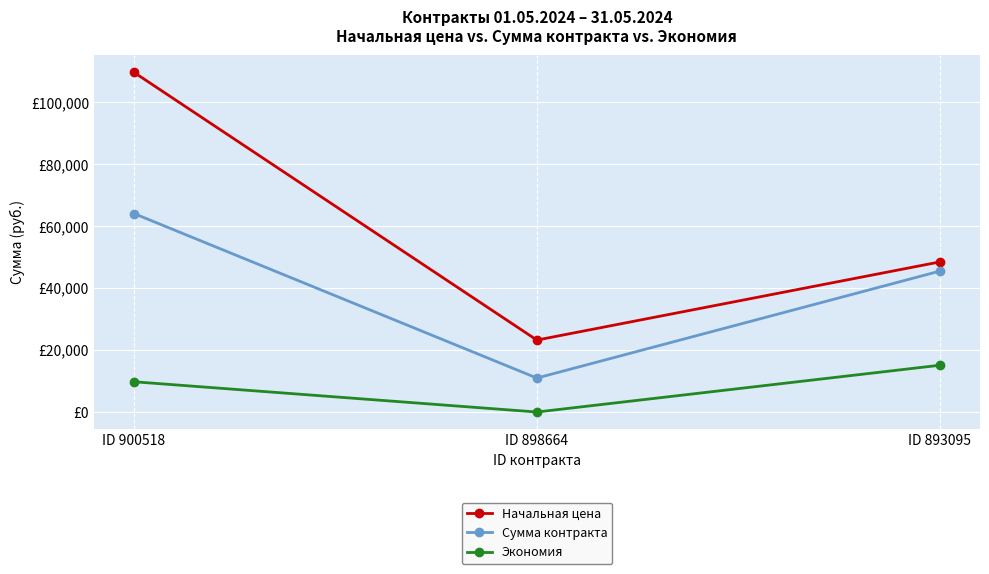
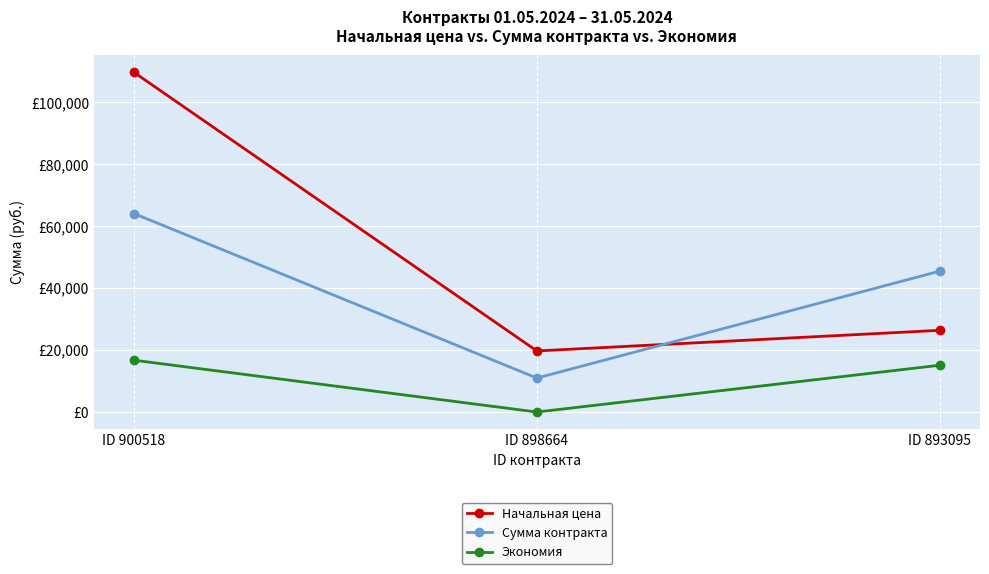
Экономия, ID 900518: £10,000 -> £17,000
Начальная цена, ID 898664: £23,000 -> £20,000
Начальная цена, ID 893095: £48,000 -> £26,000
